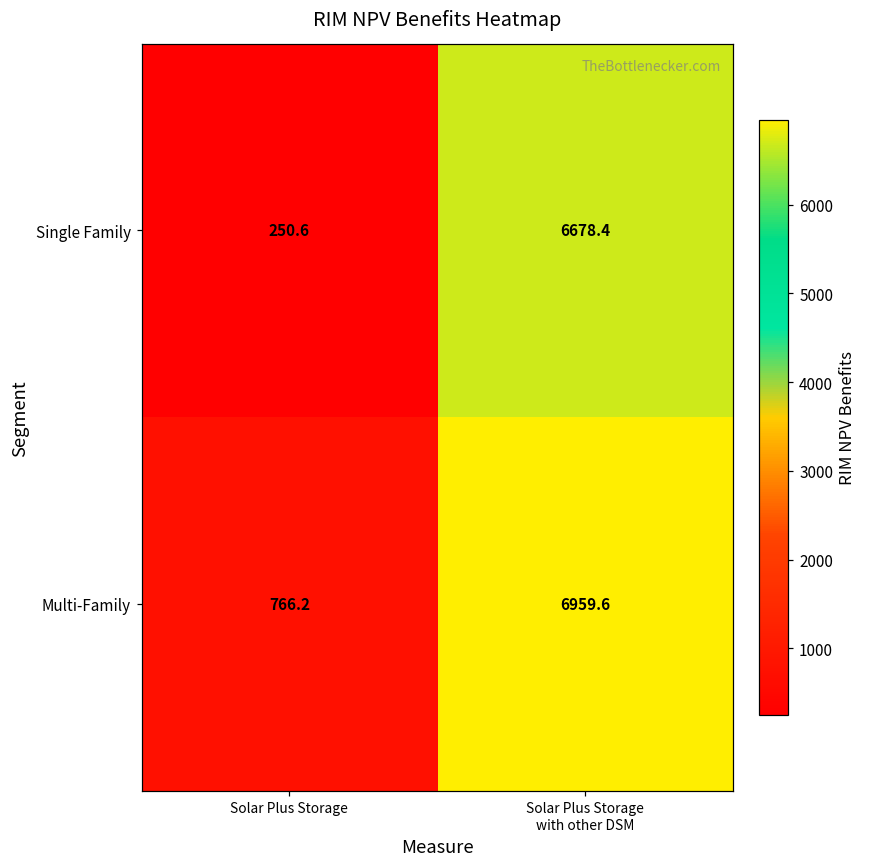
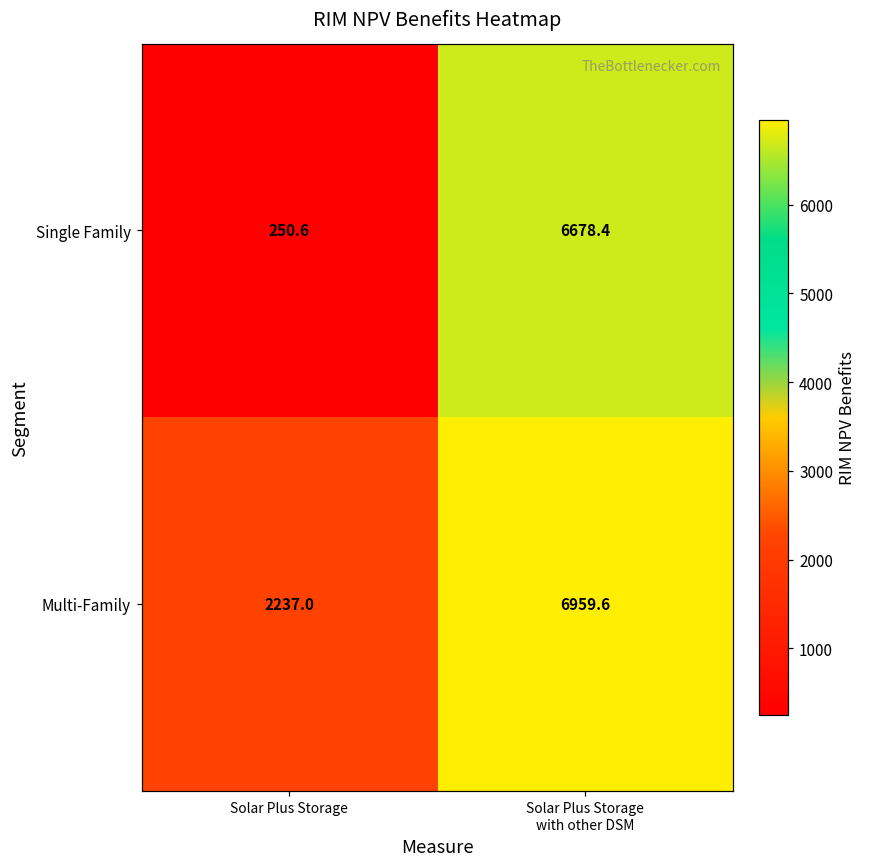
Multi-Family, Solar Plus Storage: 766.2 -> 2237.0
